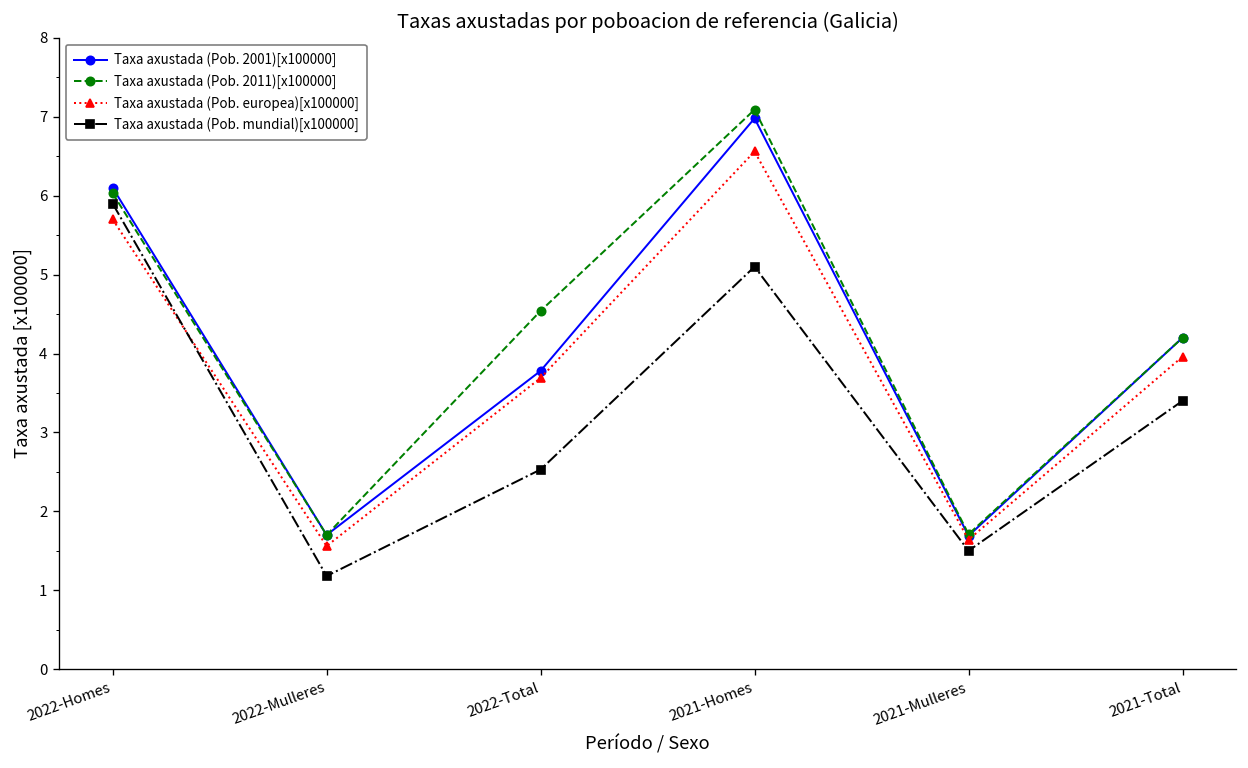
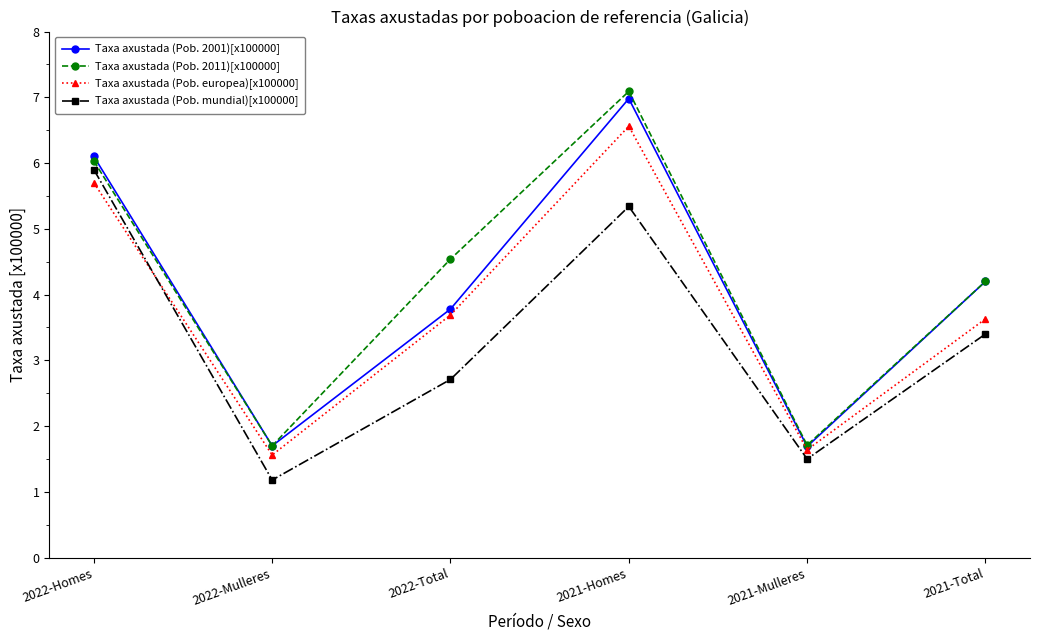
Taxa axustada (Pob. mundial)[x100000], 2022-Total: 2.5 -> 2.7
Taxa axustada (Pob. mundial)[x100000], 2021-Homes: 5.1 -> 5.3
Taxa axustada (Pob. europea)[x100000], 2021-Total: 4.0 -> 3.6
